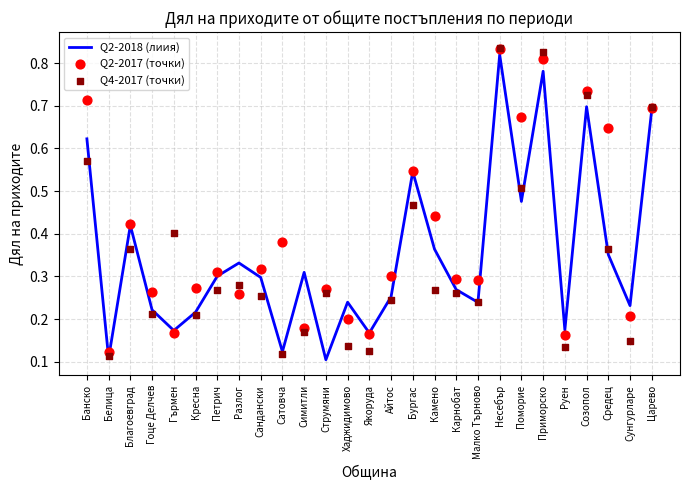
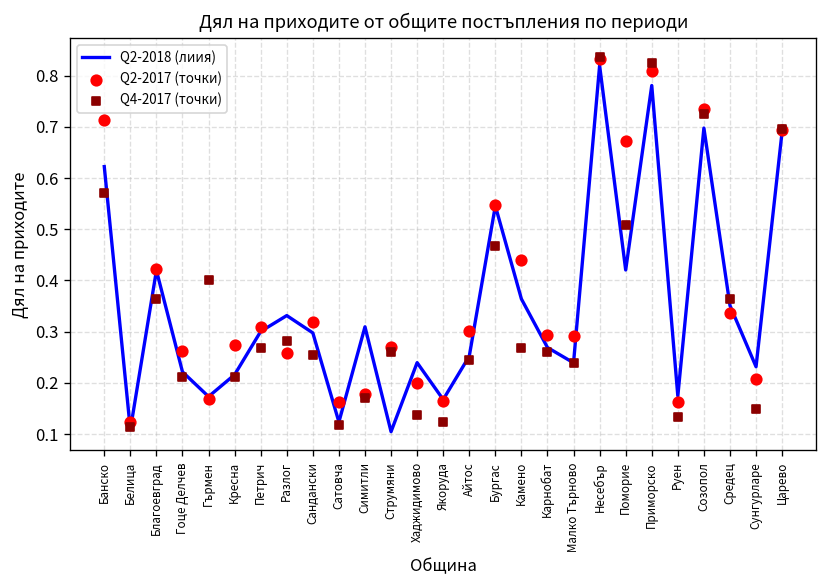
Q2-2017 (точки), Сатовча: 0.38 -> 0.16
Q2-2018 (лиия), Поморие: 0.48 -> 0.42
Q2-2017 (точки), Средец: 0.65 -> 0.34
